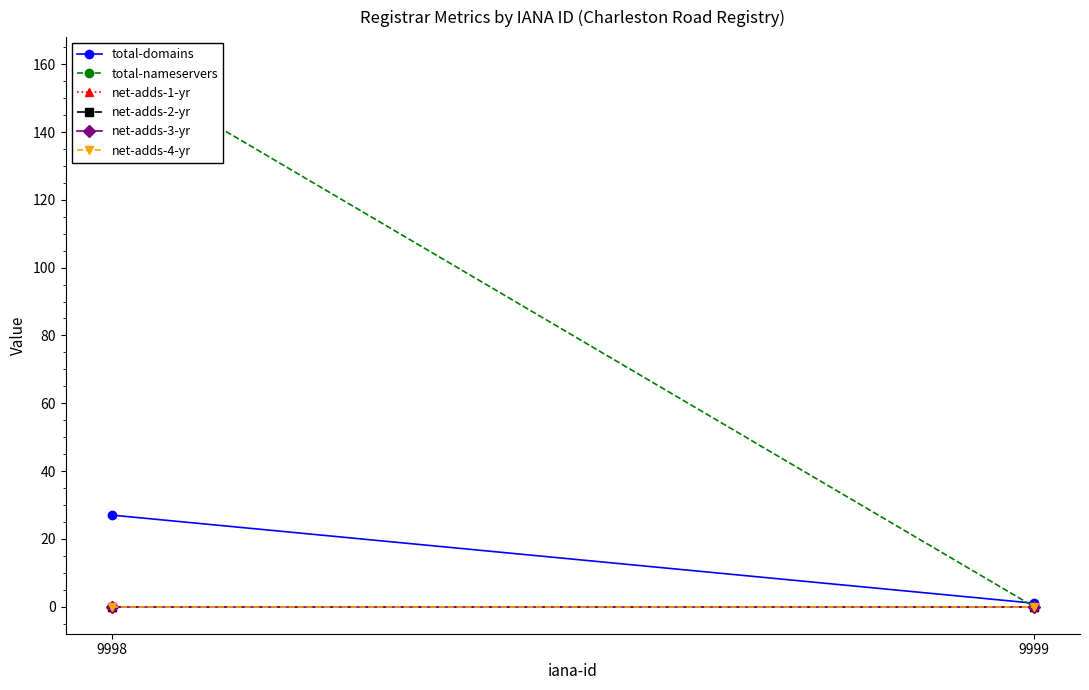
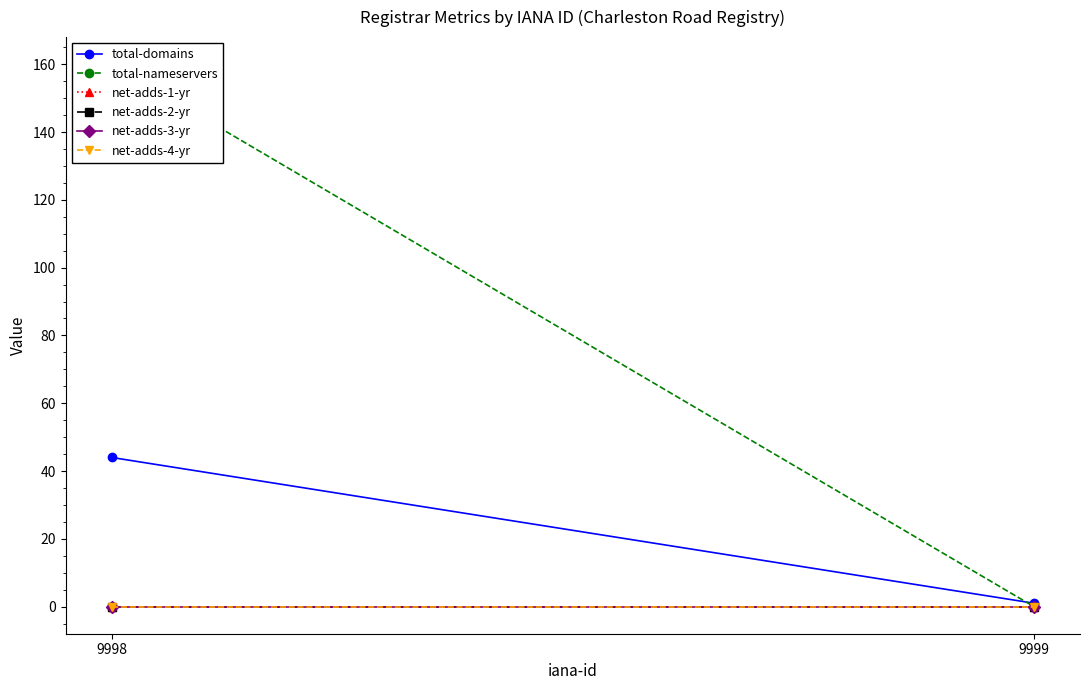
total-domains, 9998: 27 -> 44
